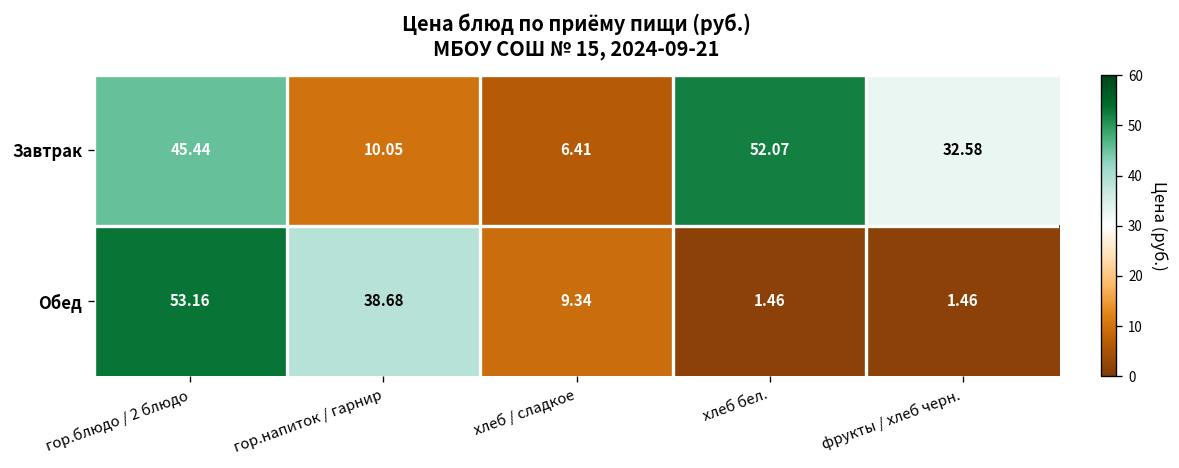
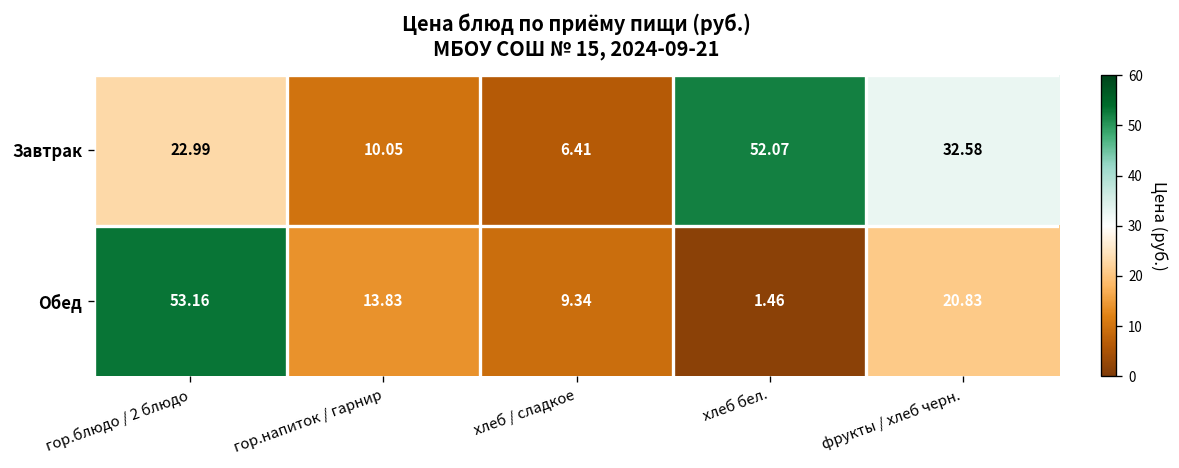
Завтрак, гор.блюдо / 2 блюдо: 45.44 -> 22.99
Обед, гор.напиток / гарнир: 38.68 -> 13.83
Обед, фрукты / хлеб черн.: 1.46 -> 20.83
